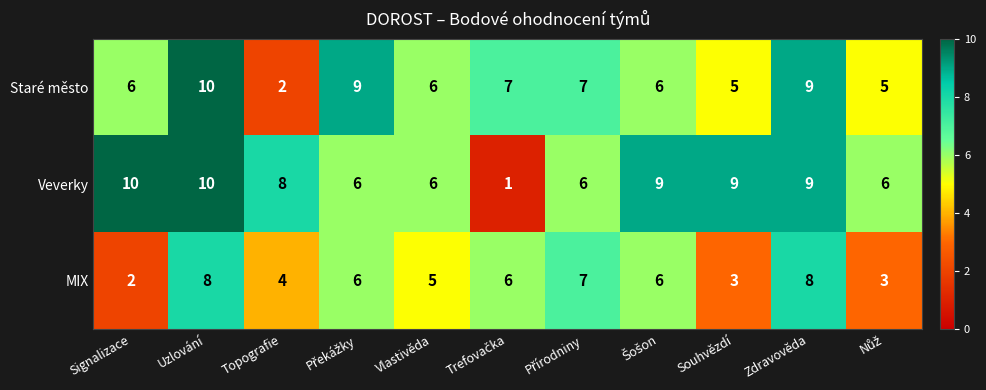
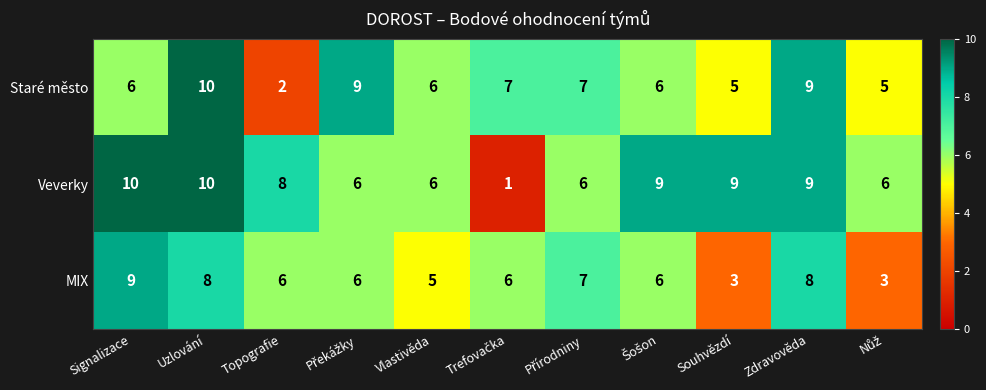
MIX, Signalizace: 2 -> 9
MIX, Topografie: 4 -> 6
